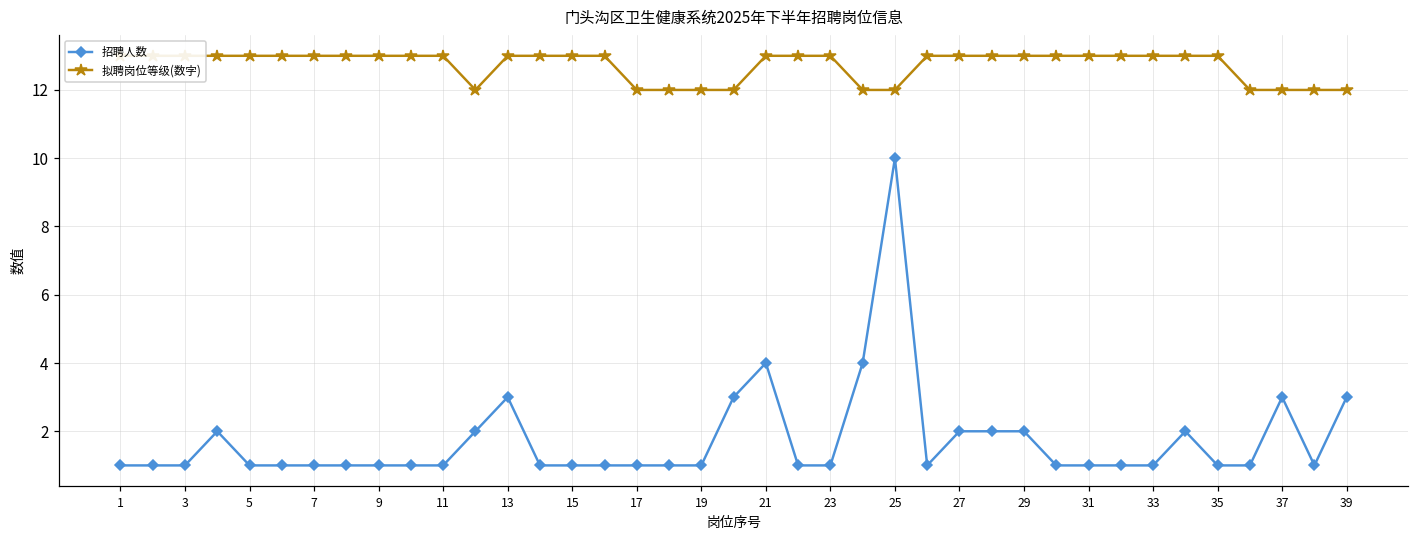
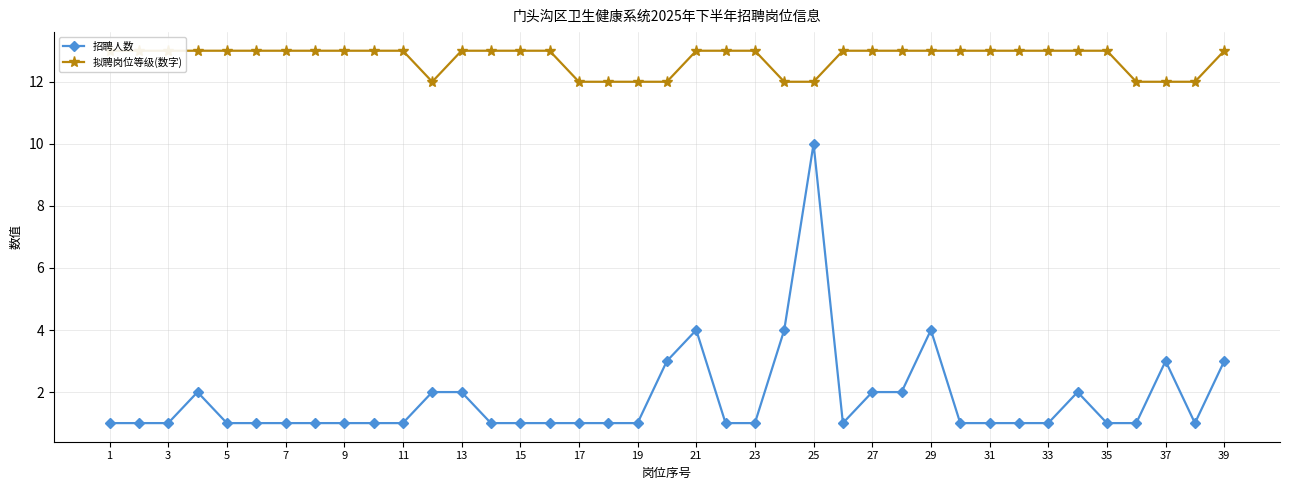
招聘人数, 13: 3 -> 2
招聘人数, 29: 2 -> 4
拟聘岗位等级(数字), 39: 12 -> 13
